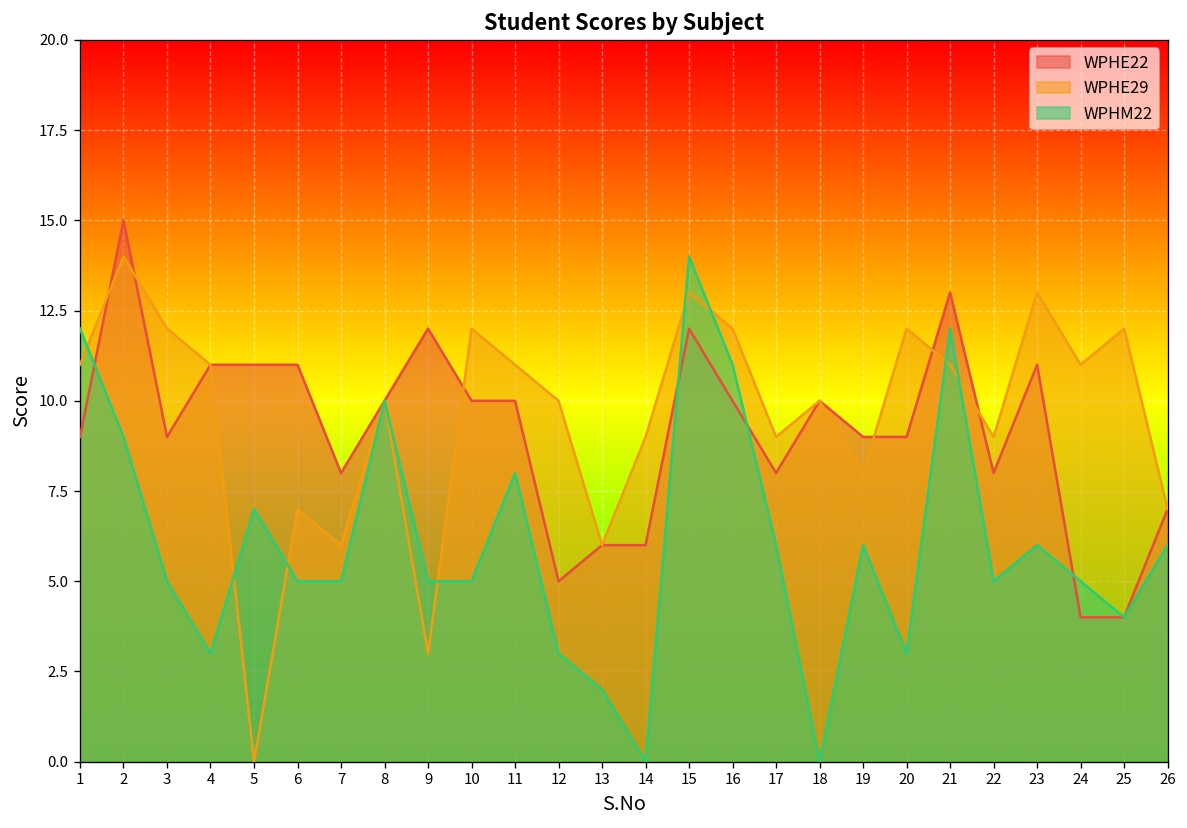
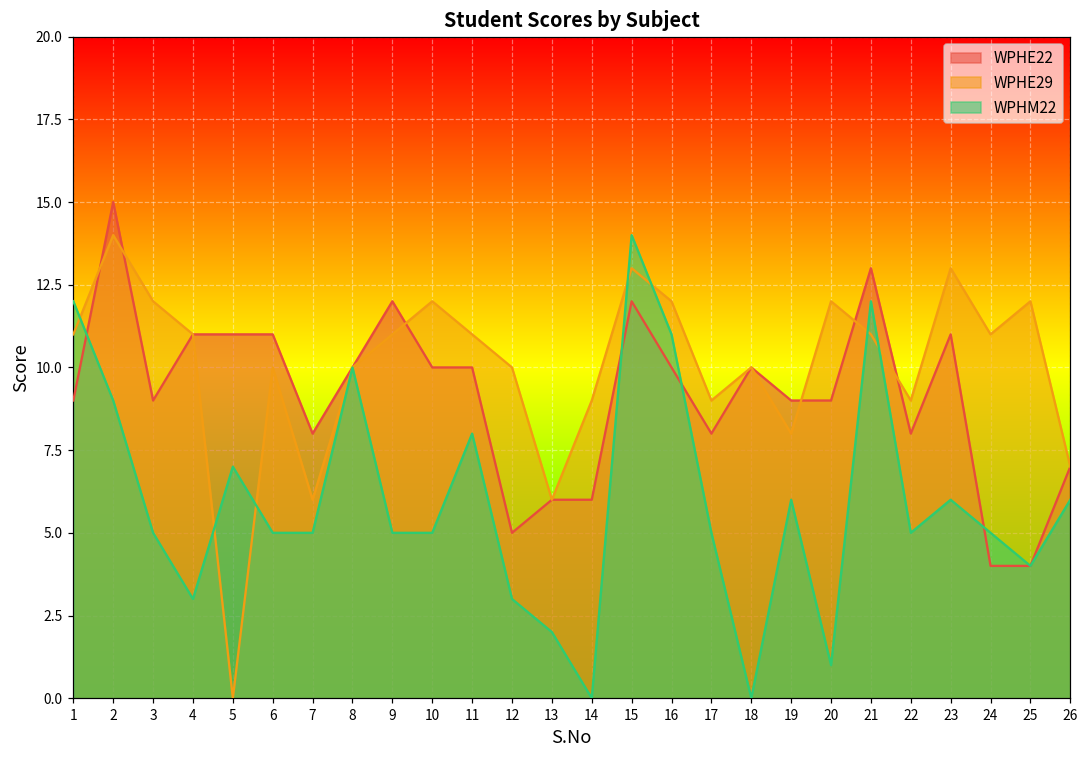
WPHE29, 6: 7 -> 10
WPHE29, 9: 3 -> 11
WPHM22, 17: 6 -> 5
WPHM22, 20: 3 -> 1
